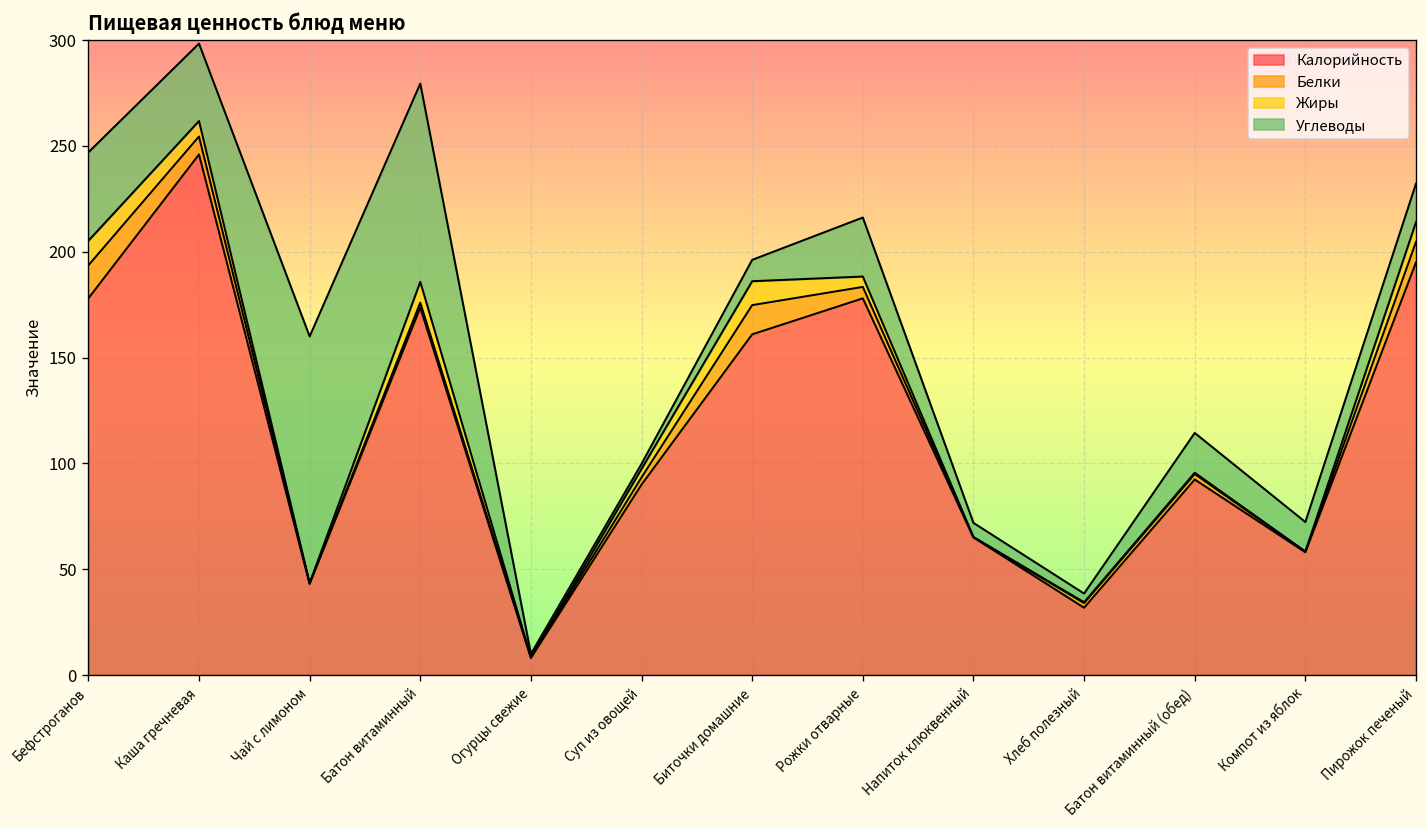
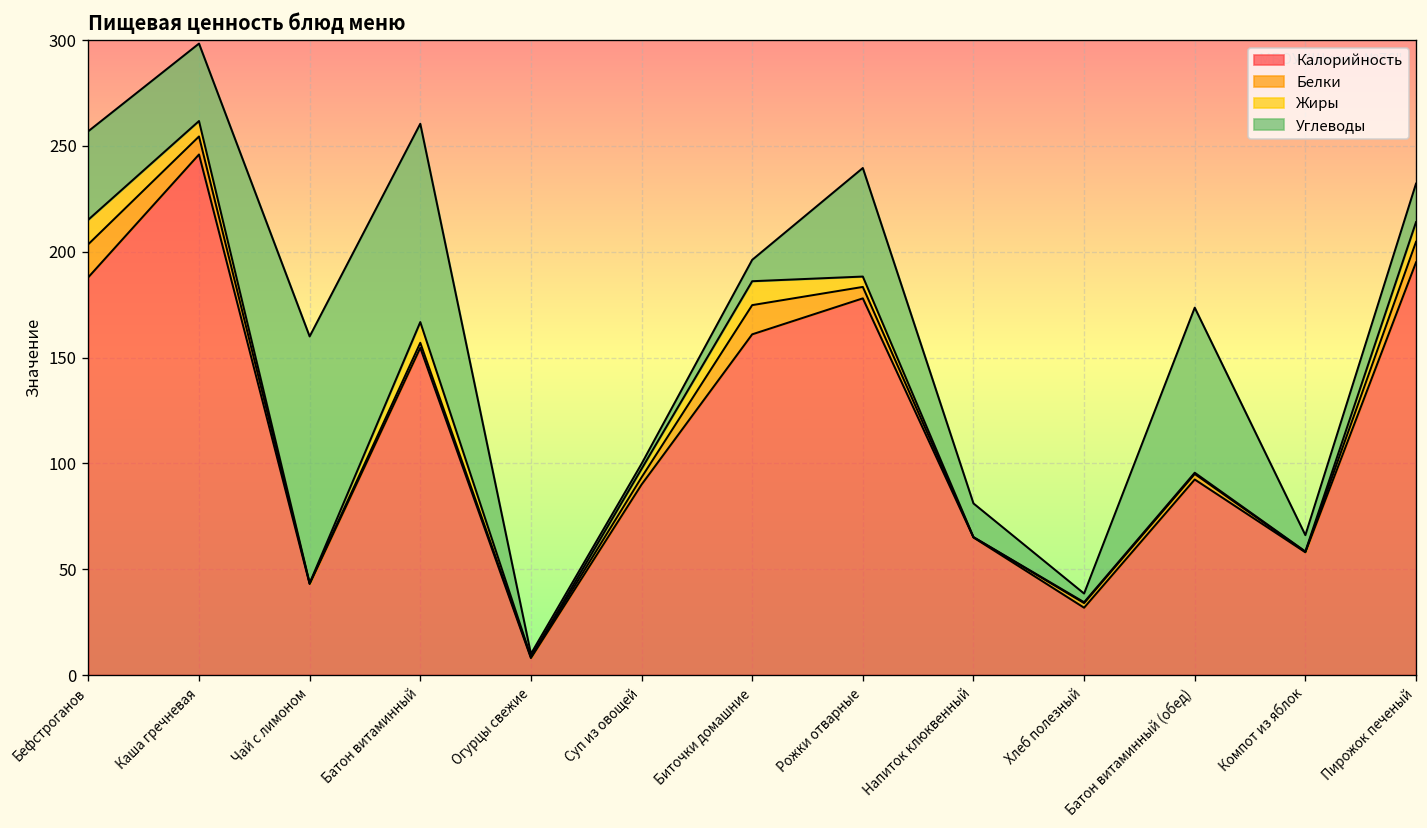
Калорийность, Бефстроганов: 178 -> 188
Калорийность, Батон витаминный: 174 -> 155
Углеводы, Рожки отварные: 28 -> 51
Углеводы, Напиток клюквенный: 7 -> 16
Углеводы, Батон витаминный (обед): 19 -> 78
Углеводы, Компот из яблок: 14 -> 8
